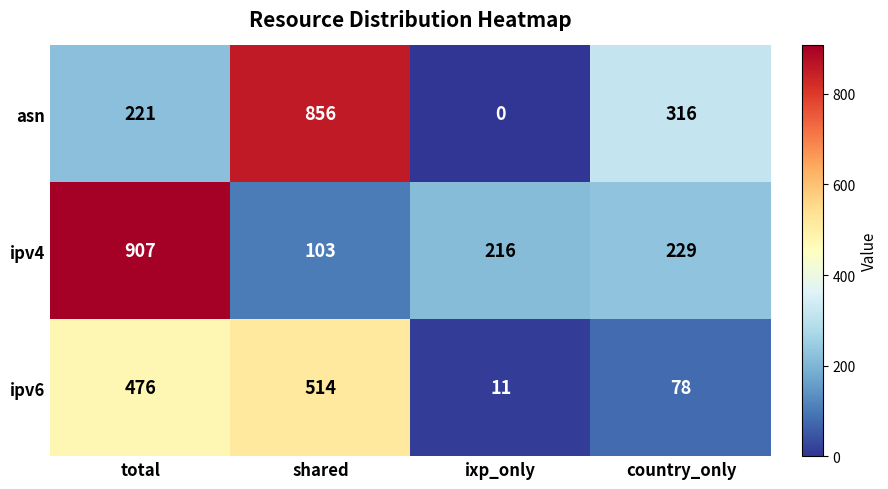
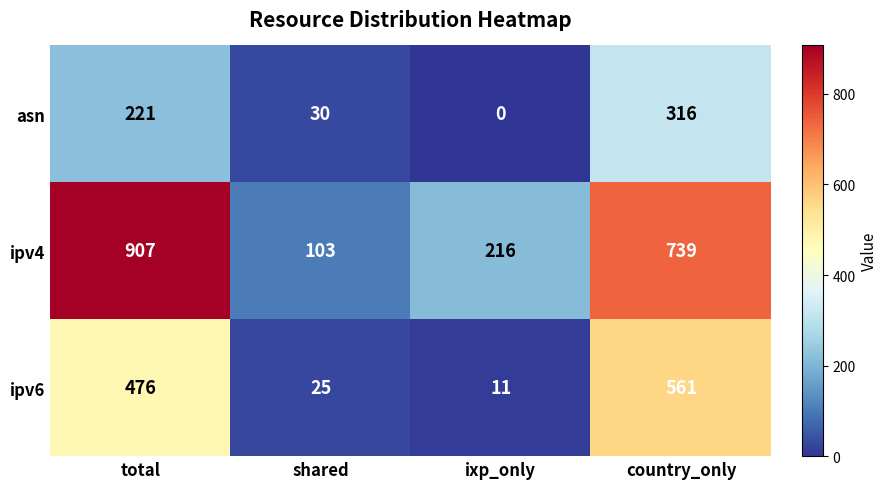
asn, shared: 856 -> 30
ipv4, country_only: 229 -> 739
ipv6, shared: 514 -> 25
ipv6, country_only: 78 -> 561
